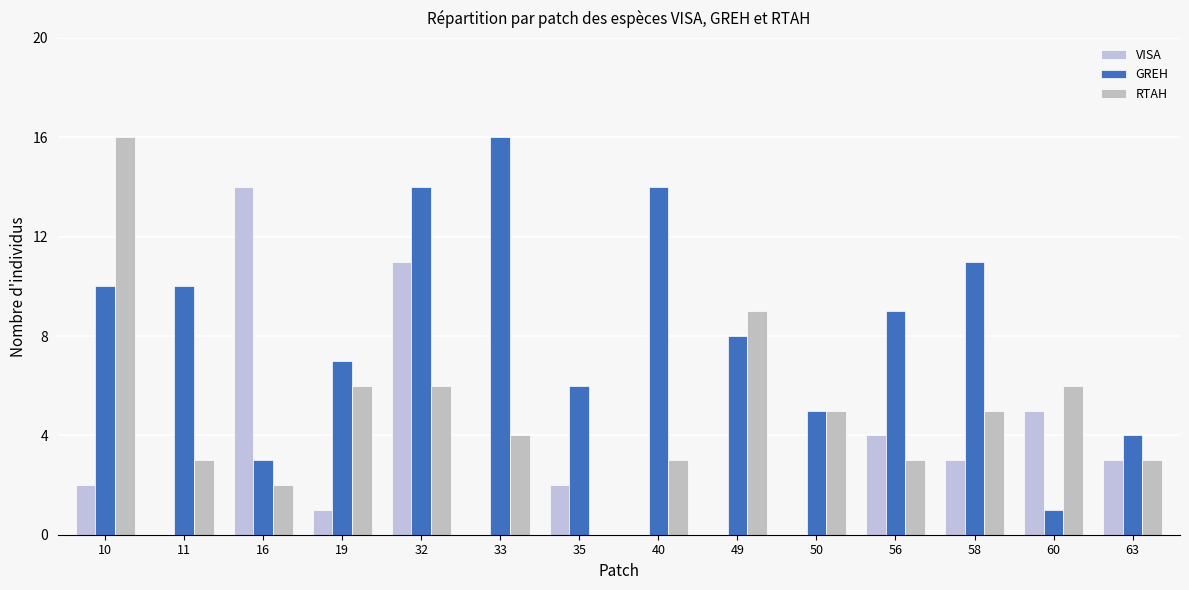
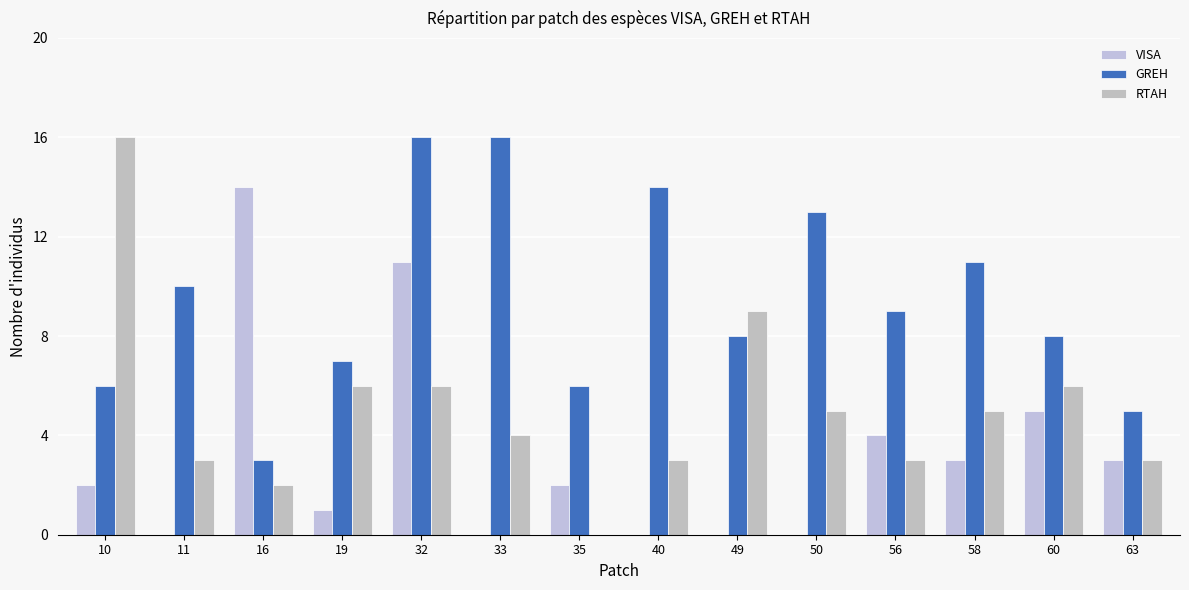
GREH, 10: 10 -> 6
GREH, 32: 14 -> 16
GREH, 50: 5 -> 13
GREH, 60: 1 -> 8
GREH, 63: 4 -> 5
